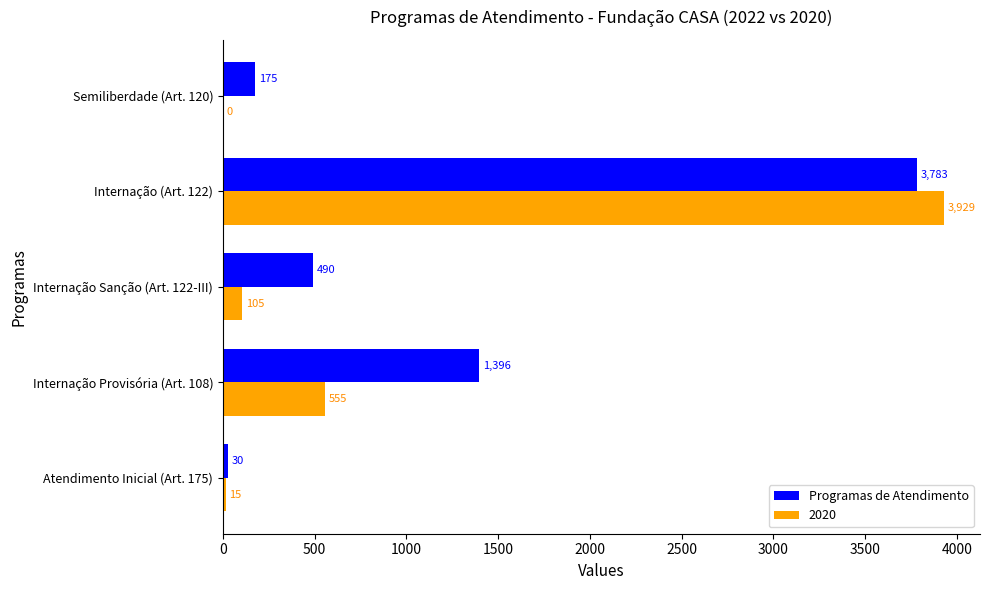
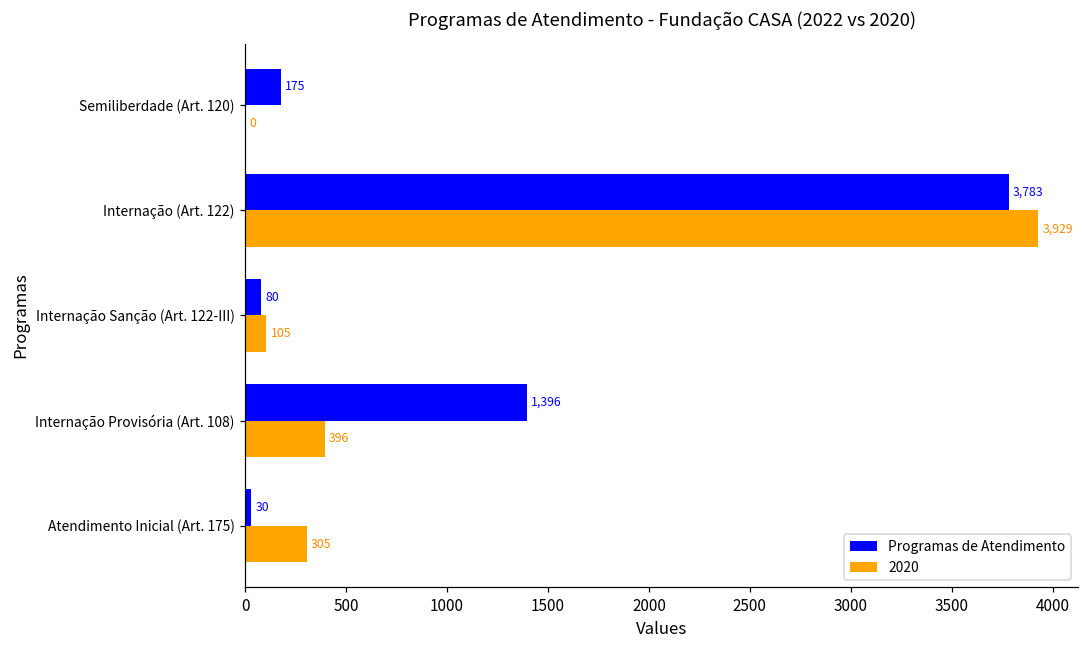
Programas de Atendimento, Internação Sanção (Art. 122-III): 490 -> 80
2020, Internação Provisória (Art. 108): 555 -> 396
2020, Atendimento Inicial (Art. 175): 15 -> 305
